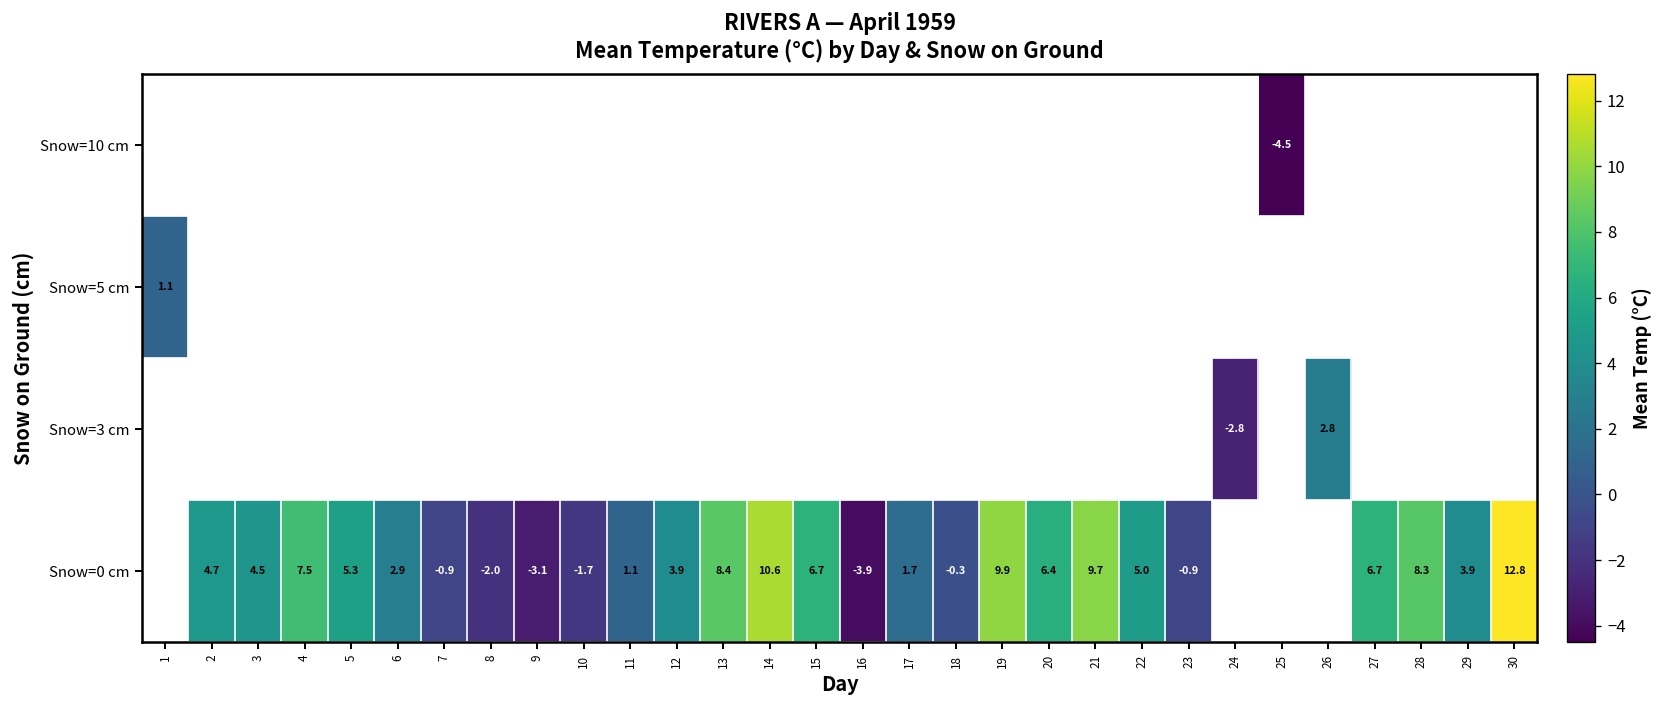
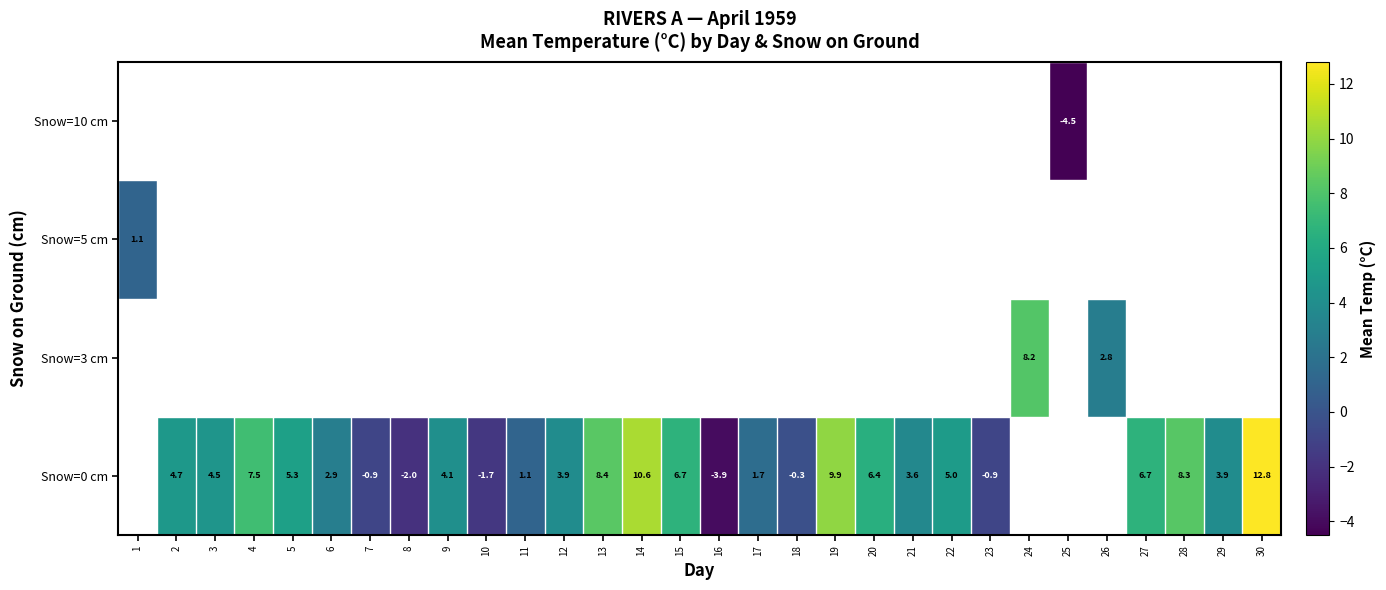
Snow=3 cm, 24: -2.8 -> 8.2
Snow=0 cm, 9: -3.1 -> 4.1
Snow=0 cm, 21: 9.7 -> 3.6
